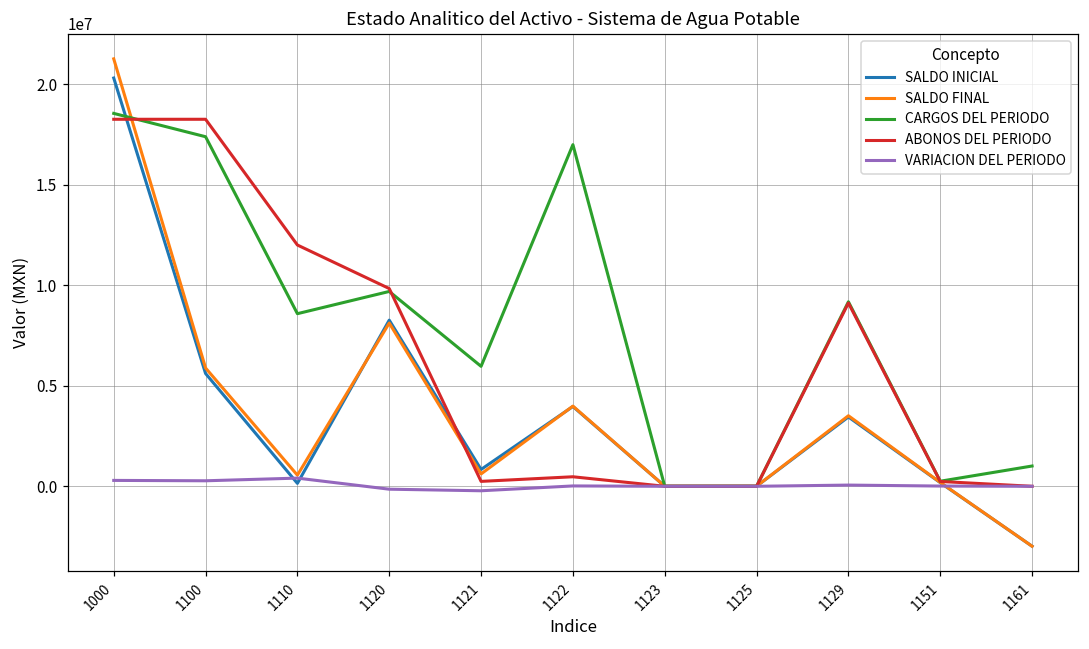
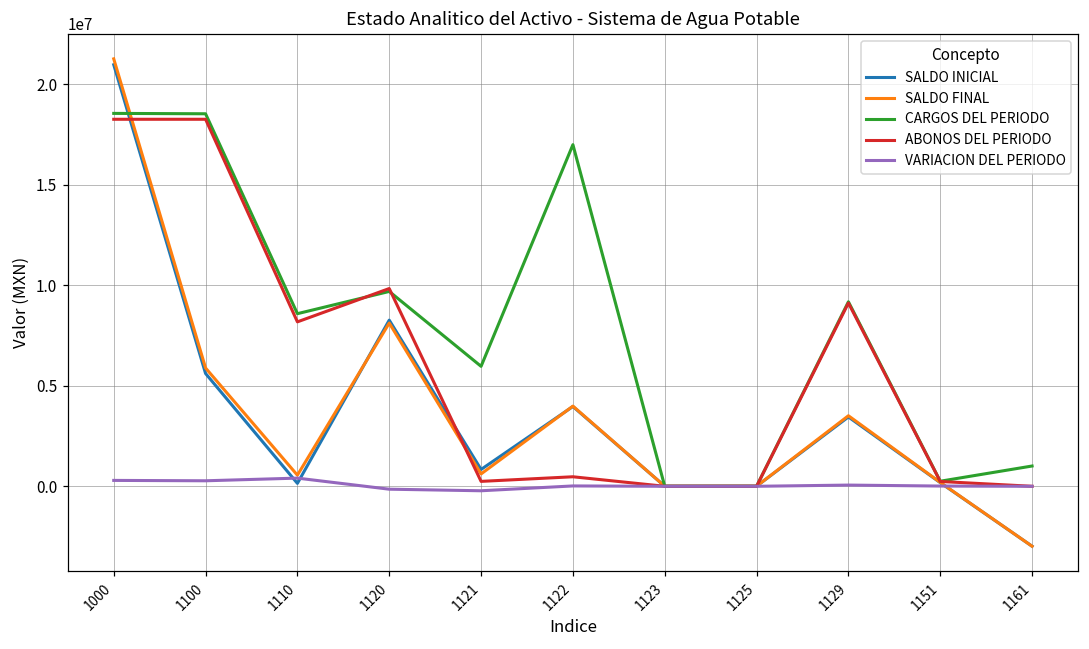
SALDO INICIAL, 1000: 20300000 -> 21000000
CARGOS DEL PERIODO, 1100: 17400000 -> 18500000
ABONOS DEL PERIODO, 1110: 12000000 -> 8200000
